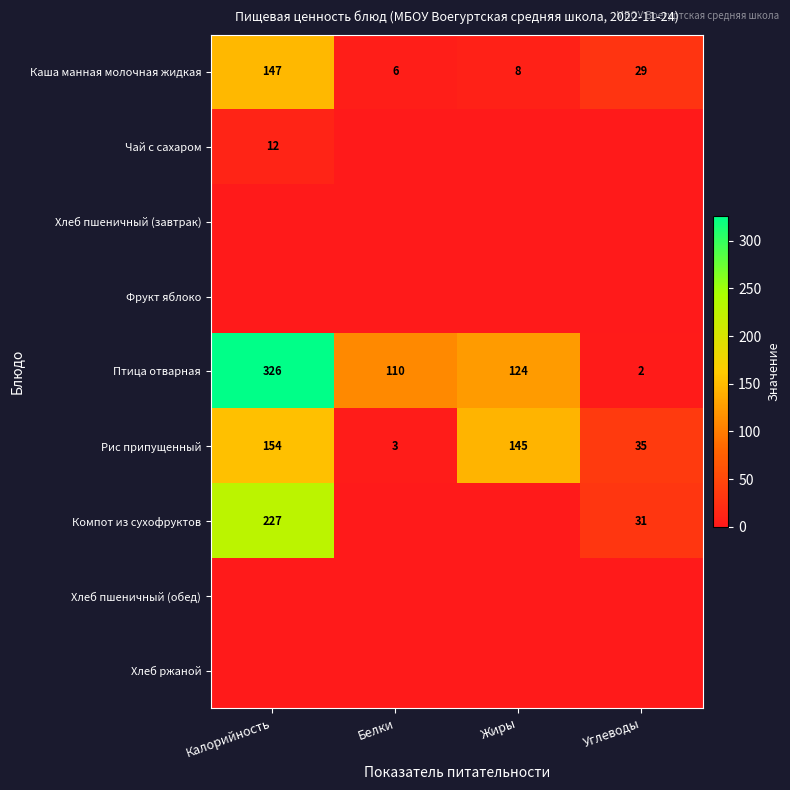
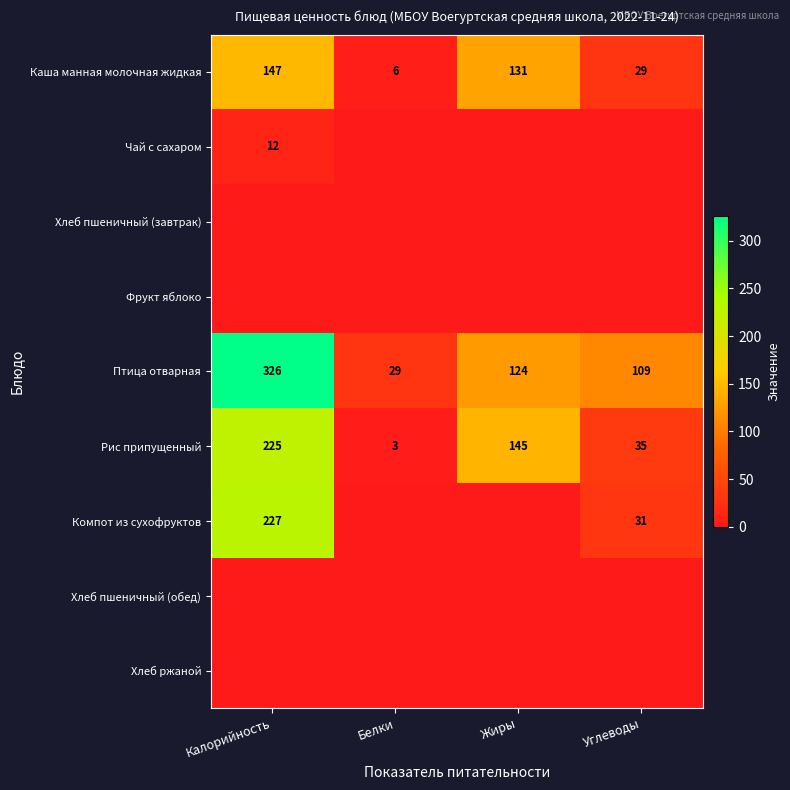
Каша манная молочная жидкая, Жиры: 8 -> 131
Птица отварная, Белки: 110 -> 29
Птица отварная, Углеводы: 2 -> 109
Рис припущенный, Калорийность: 154 -> 225
